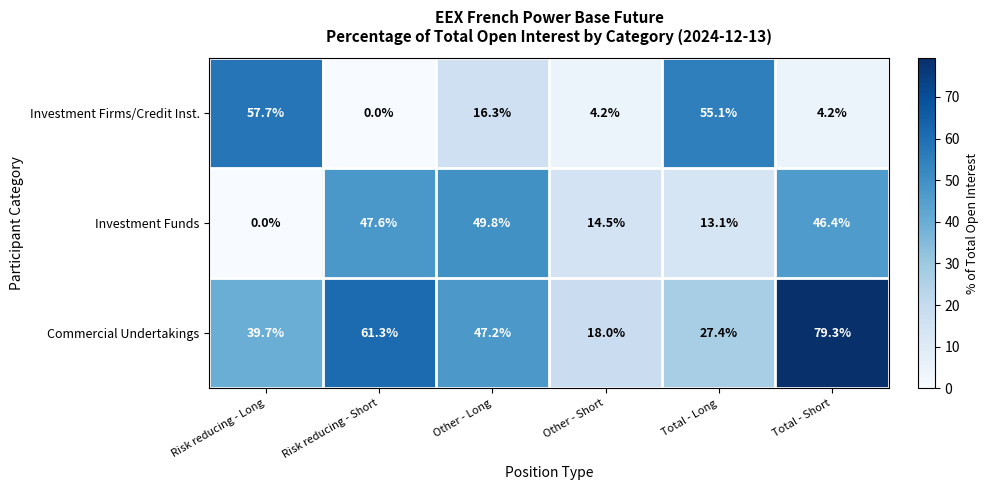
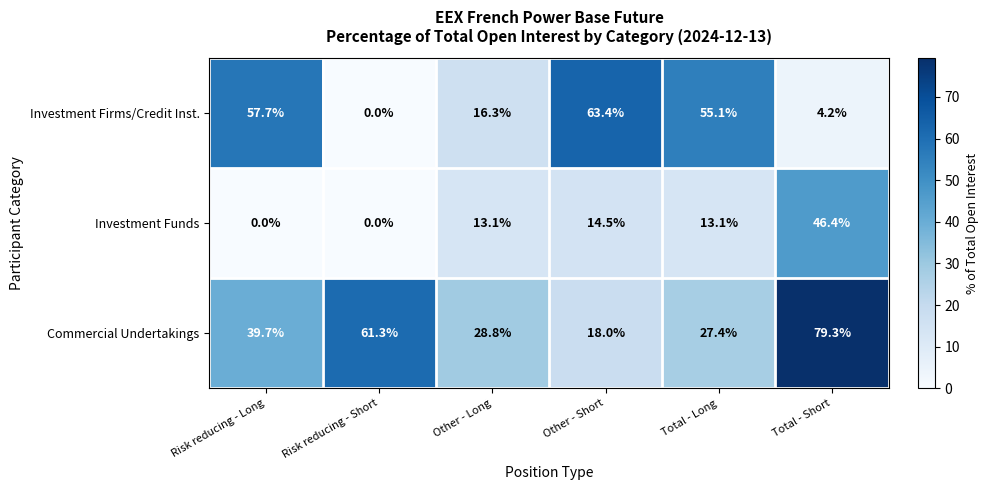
Investment Firms/Credit Inst., Other - Short: 4.2% -> 63.4%
Investment Funds, Risk reducing - Short: 47.6% -> 0.0%
Investment Funds, Other - Long: 49.8% -> 13.1%
Commercial Undertakings, Other - Long: 47.2% -> 28.8%
